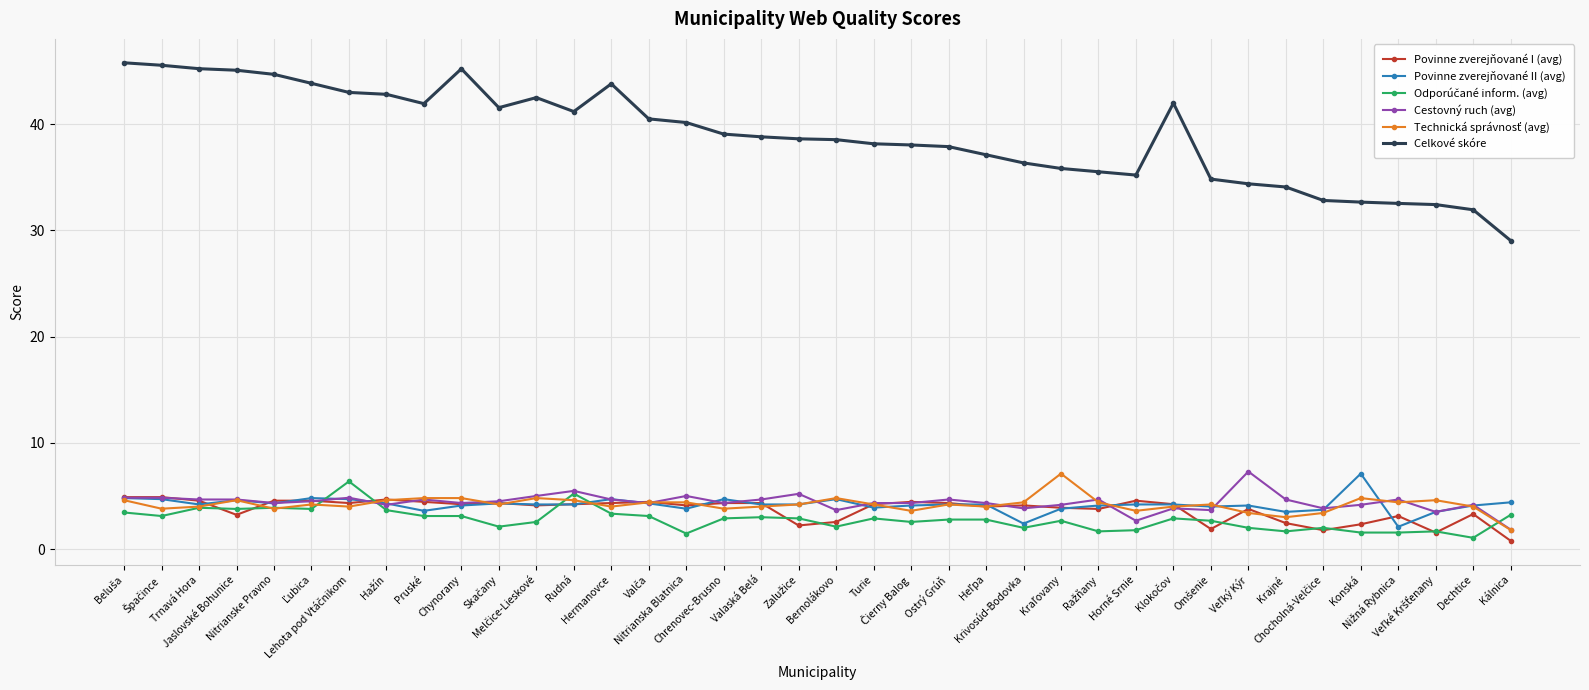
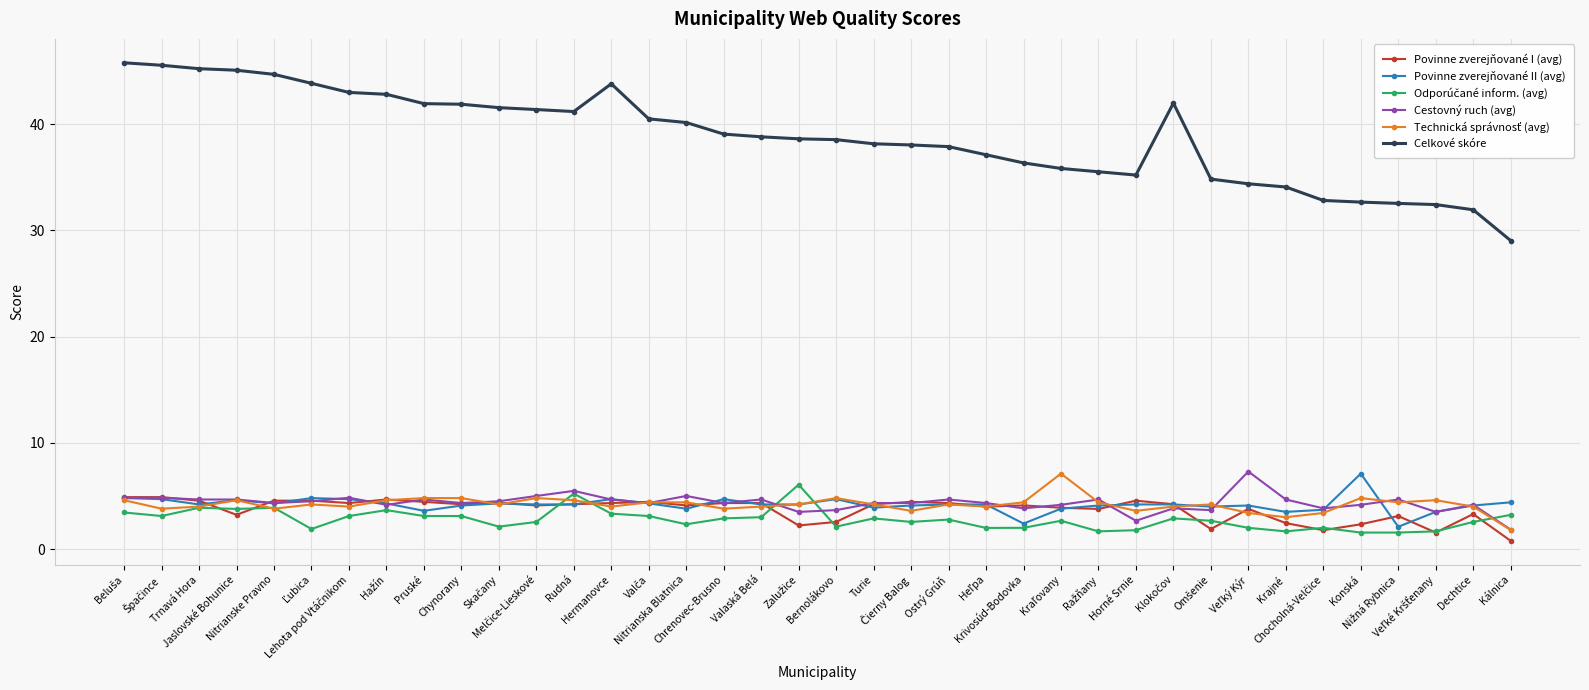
Odporúčané inform. (avg), Ľubica: 3.8 -> 1.9
Odporúčané inform. (avg), Lehota pod Vtáčnikom: 6.4 -> 3.1
Celkové skóre, Chynorany: 45.2 -> 41.9
Celkové skóre, Melčice-Lieskové: 42.5 -> 41.4
Odporúčané inform. (avg), Nitrianska Blatnica: 1.5 -> 2.3
Odporúčané inform. (avg), Zalužice: 2.9 -> 6.1
Cestovný ruch (avg), Zalužice: 5.2 -> 3.5
Odporúčané inform. (avg), Heľpa: 2.8 -> 2.0
Odporúčané inform. (avg), Dechtice: 1.1 -> 2.6
